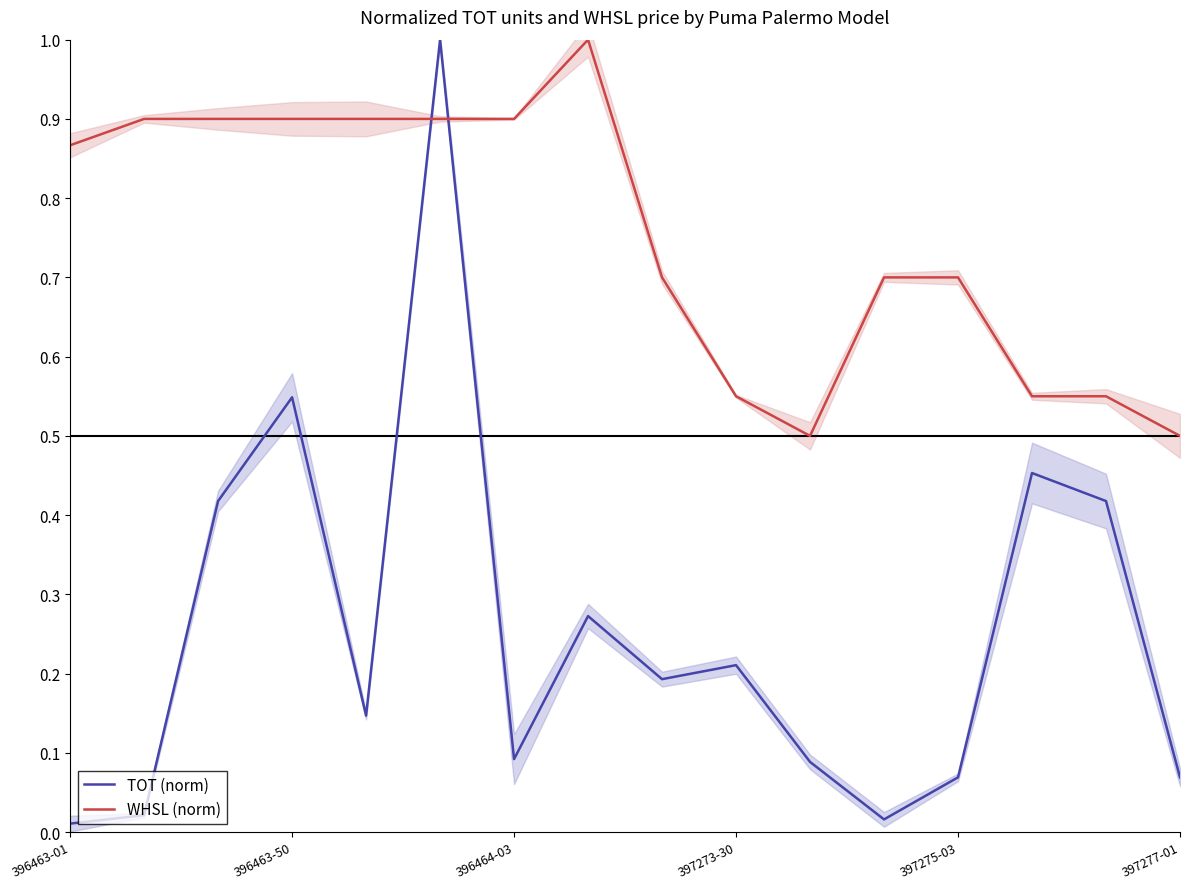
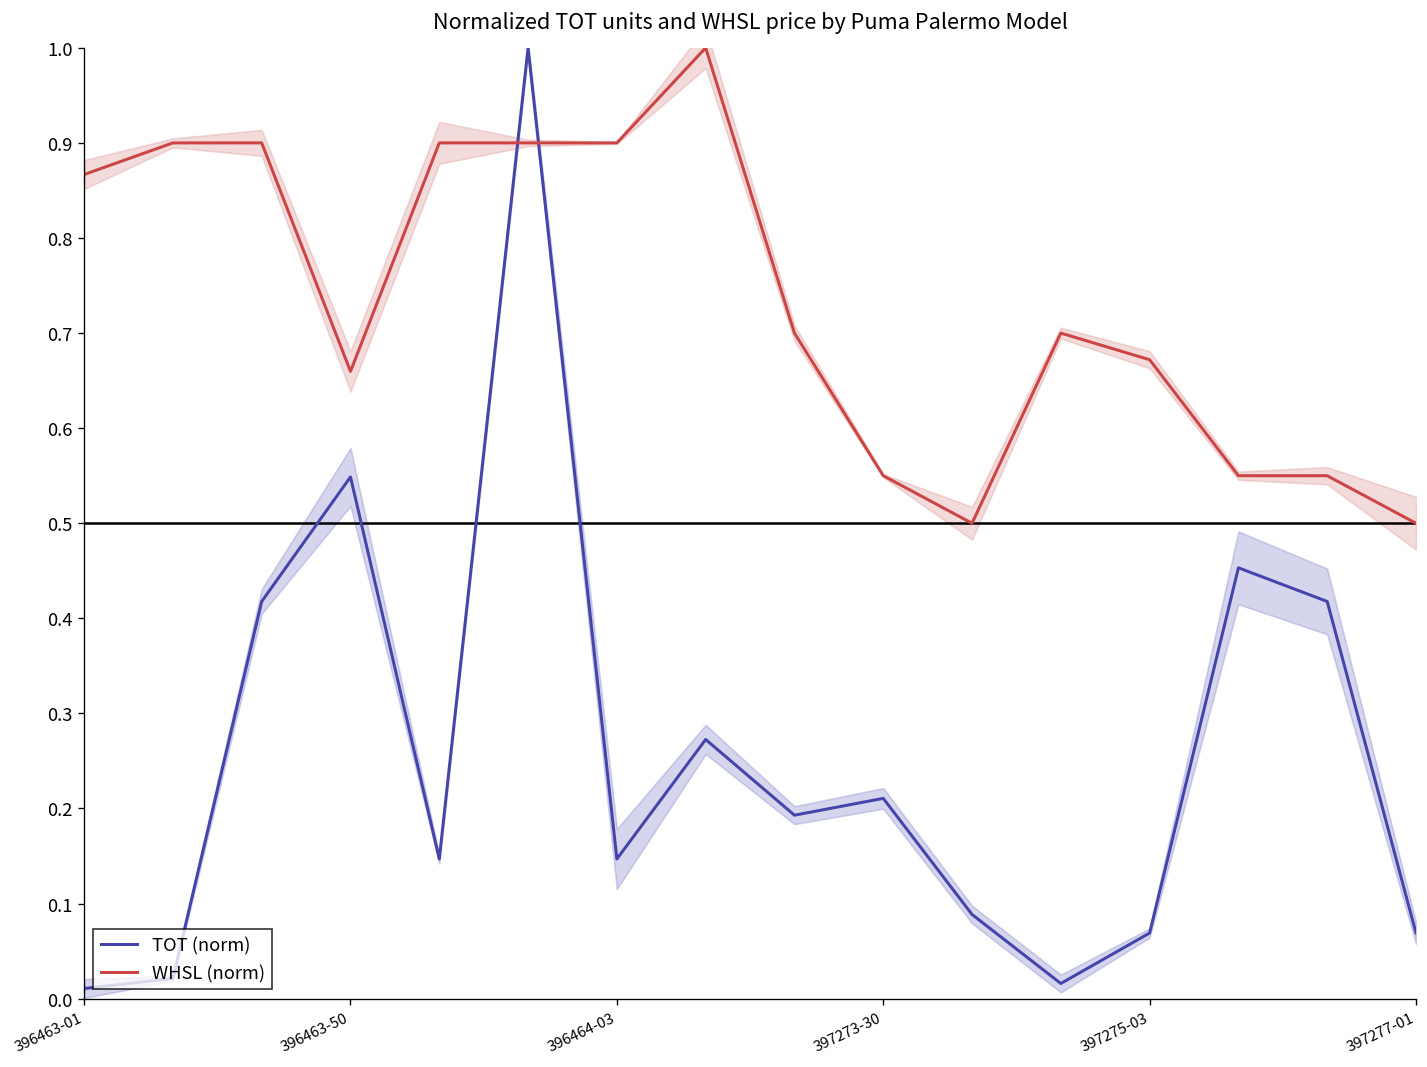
WHSL (norm), 396463-50: 0.90 -> 0.66
TOT (norm), 396464-03: 0.09 -> 0.15
WHSL (norm), 397275-03: 0.70 -> 0.67
